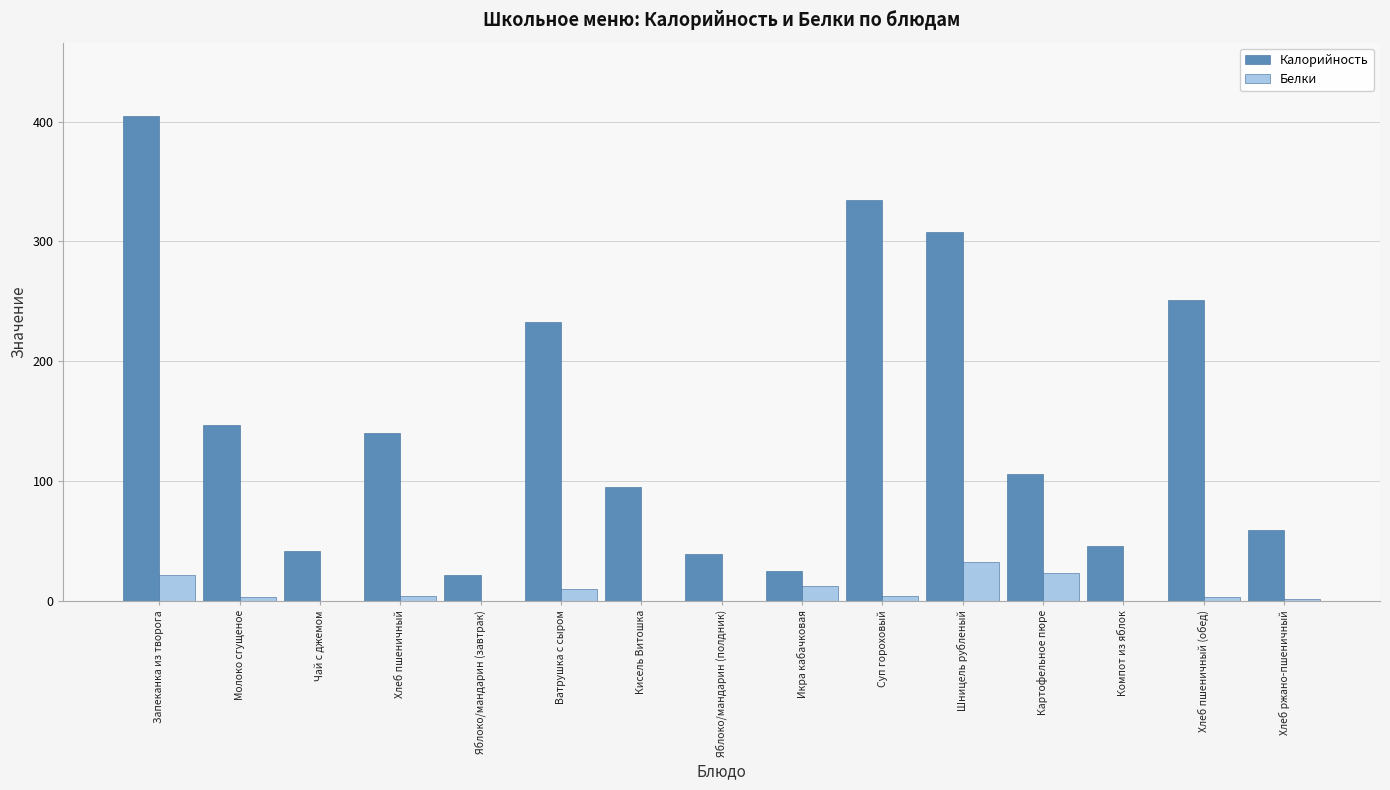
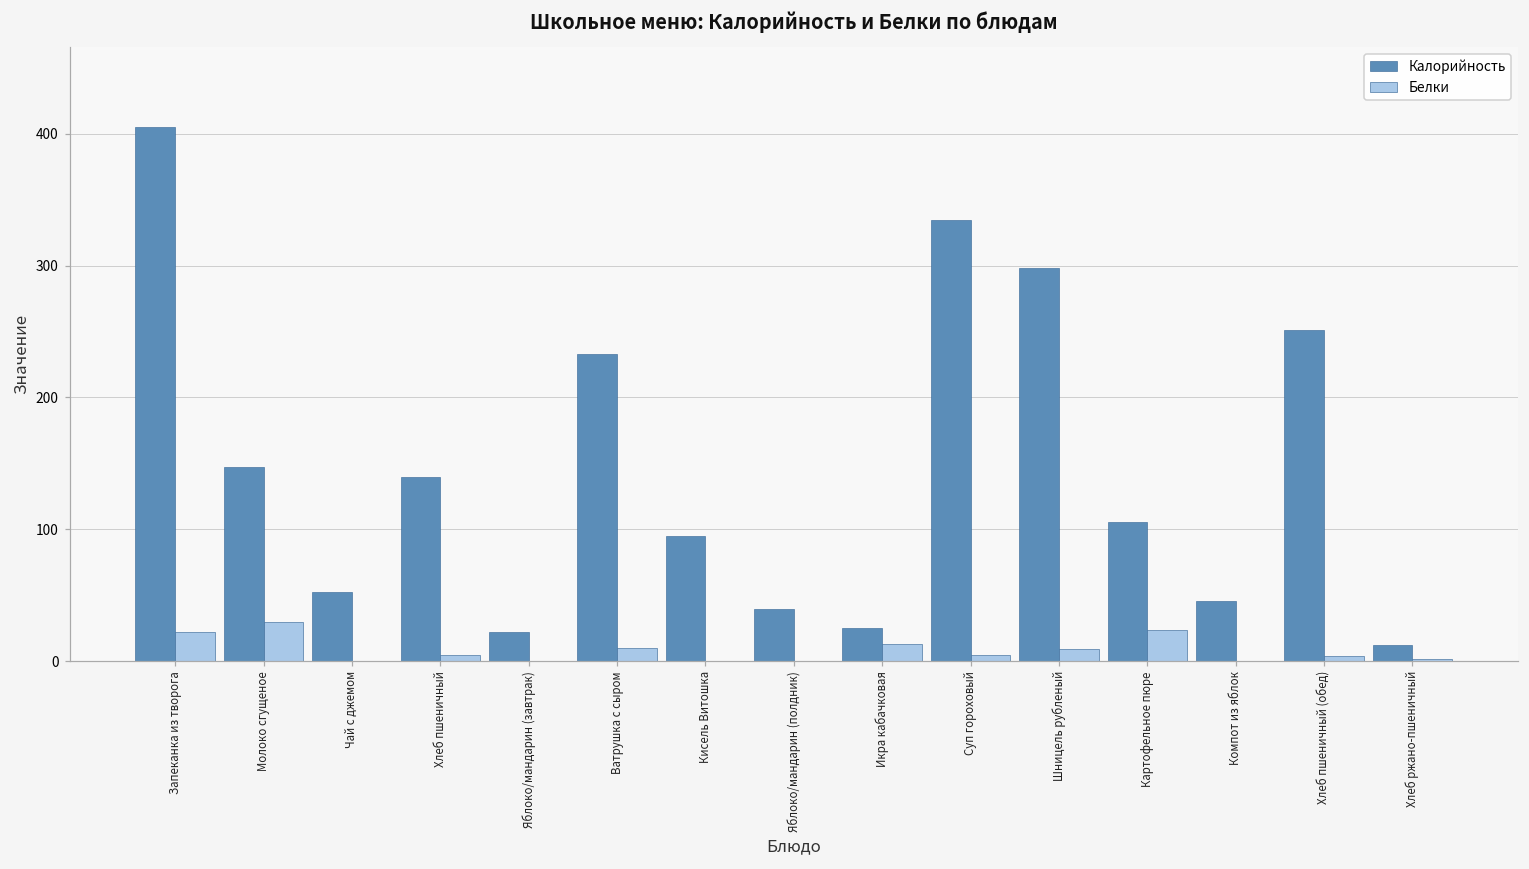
Белки, Молоко сгущеное: 4 -> 30
Калорийность, Чай с джемом: 42 -> 53
Калорийность, Шницель рубленый: 308 -> 298
Белки, Шницель рубленый: 33 -> 9
Калорийность, Хлеб ржано-пшеничный: 59 -> 12
